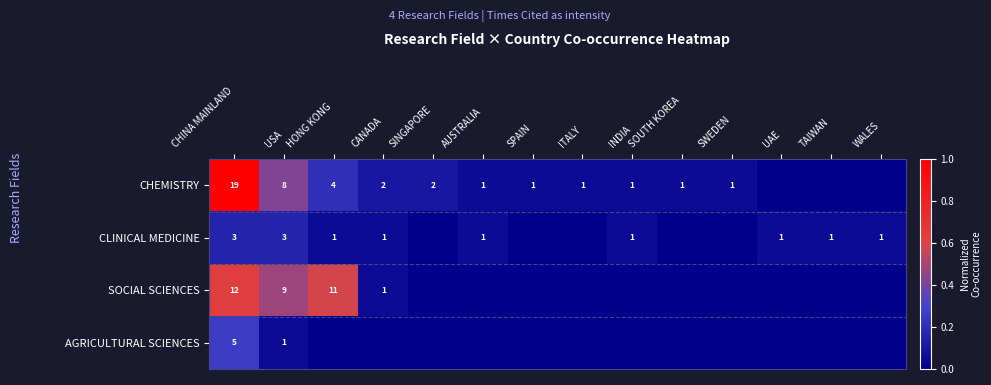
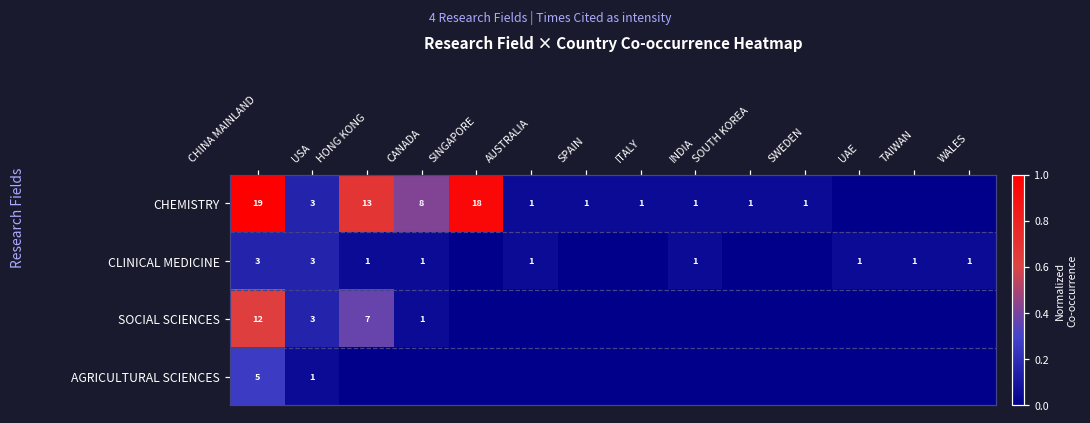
CHEMISTRY, USA: 8 -> 3
CHEMISTRY, HONG KONG: 4 -> 13
CHEMISTRY, CANADA: 2 -> 8
CHEMISTRY, SINGAPORE: 2 -> 18
SOCIAL SCIENCES, USA: 9 -> 3
SOCIAL SCIENCES, HONG KONG: 11 -> 7
